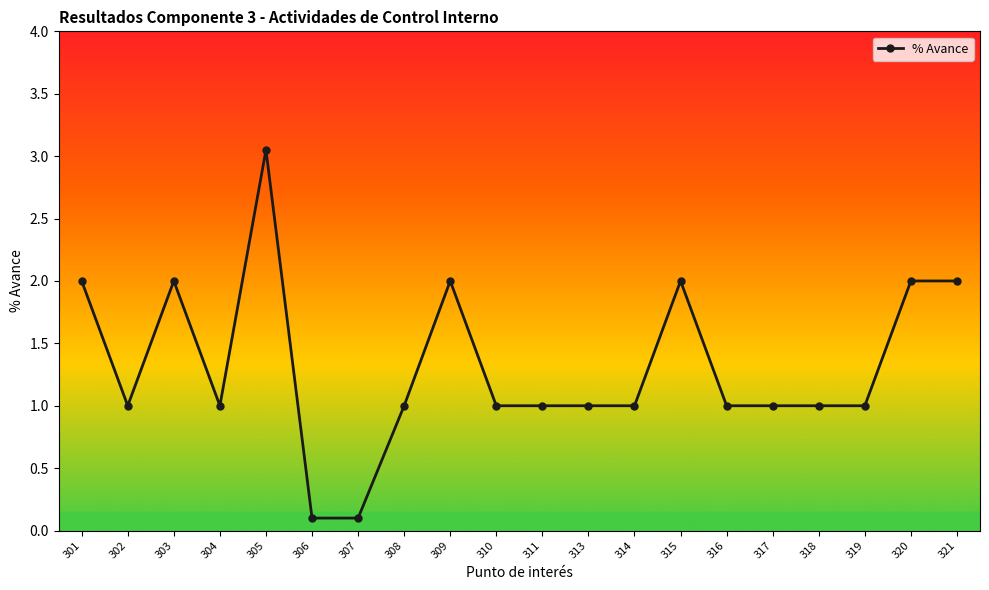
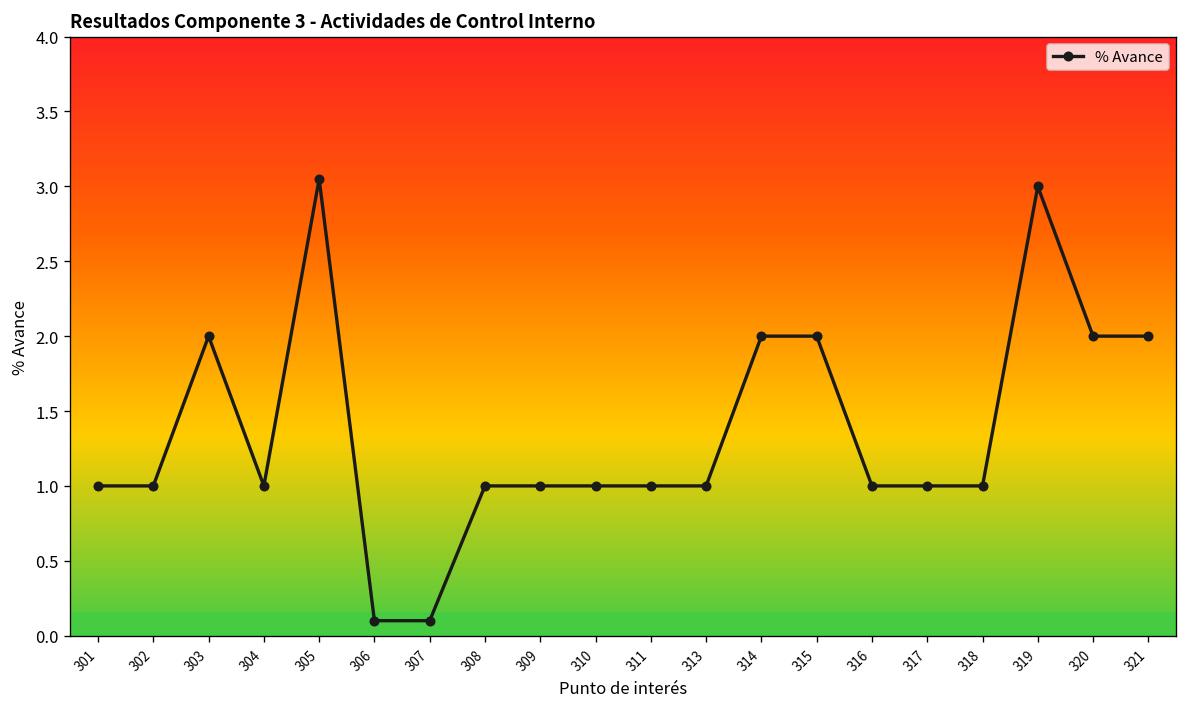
301: 2 -> 1
309: 2 -> 1
314: 1 -> 2
319: 1 -> 3
